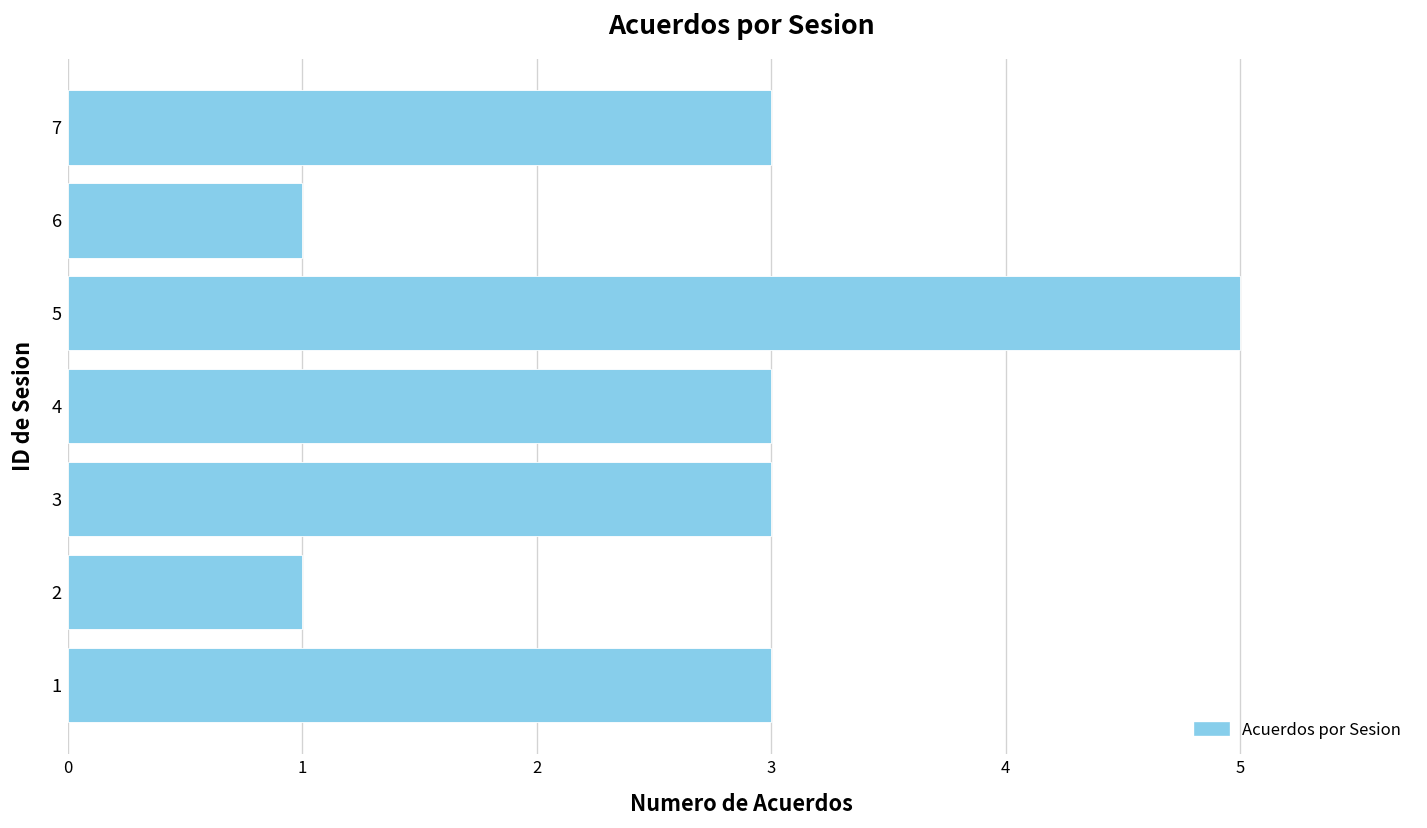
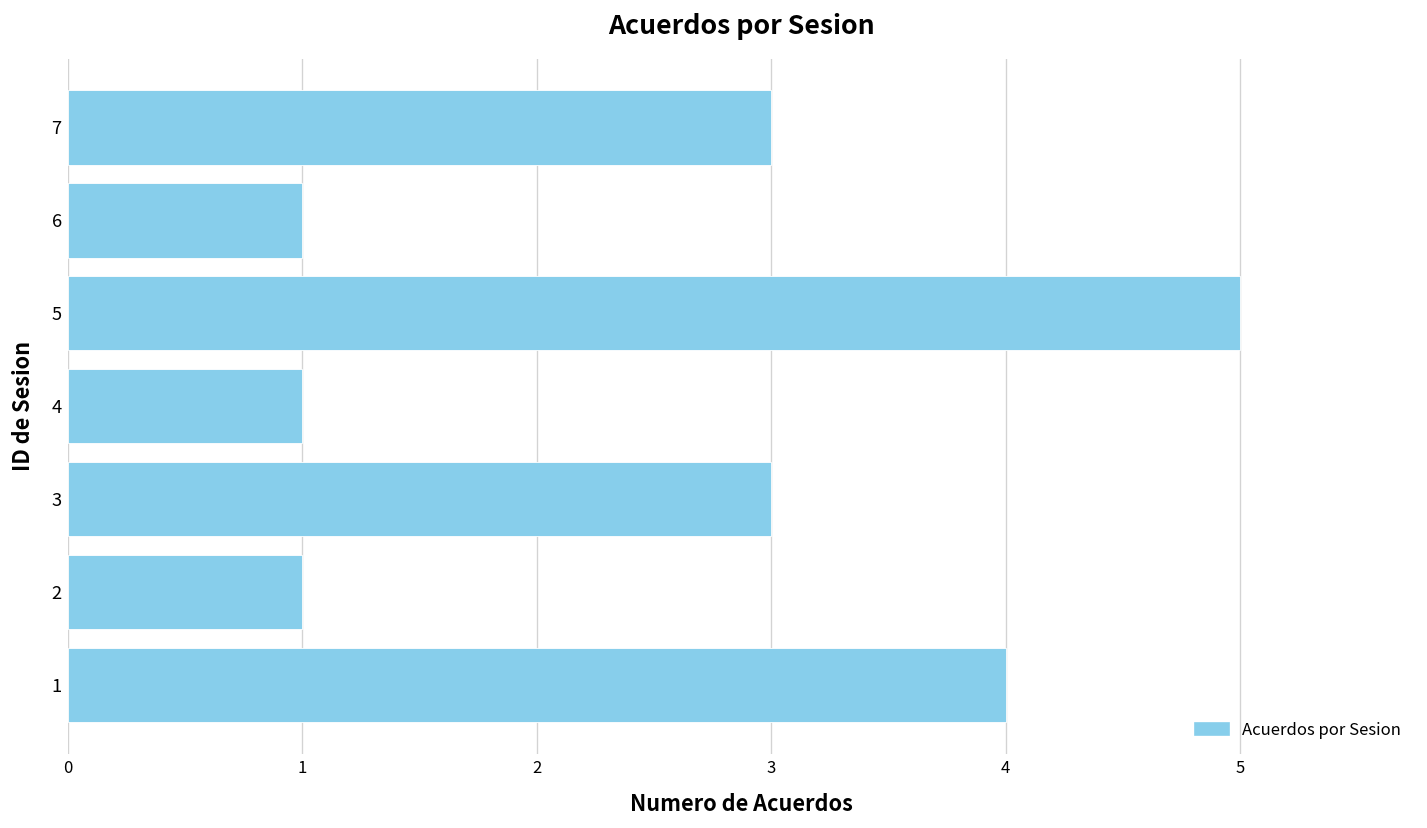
4: 3 -> 1
1: 3 -> 4
